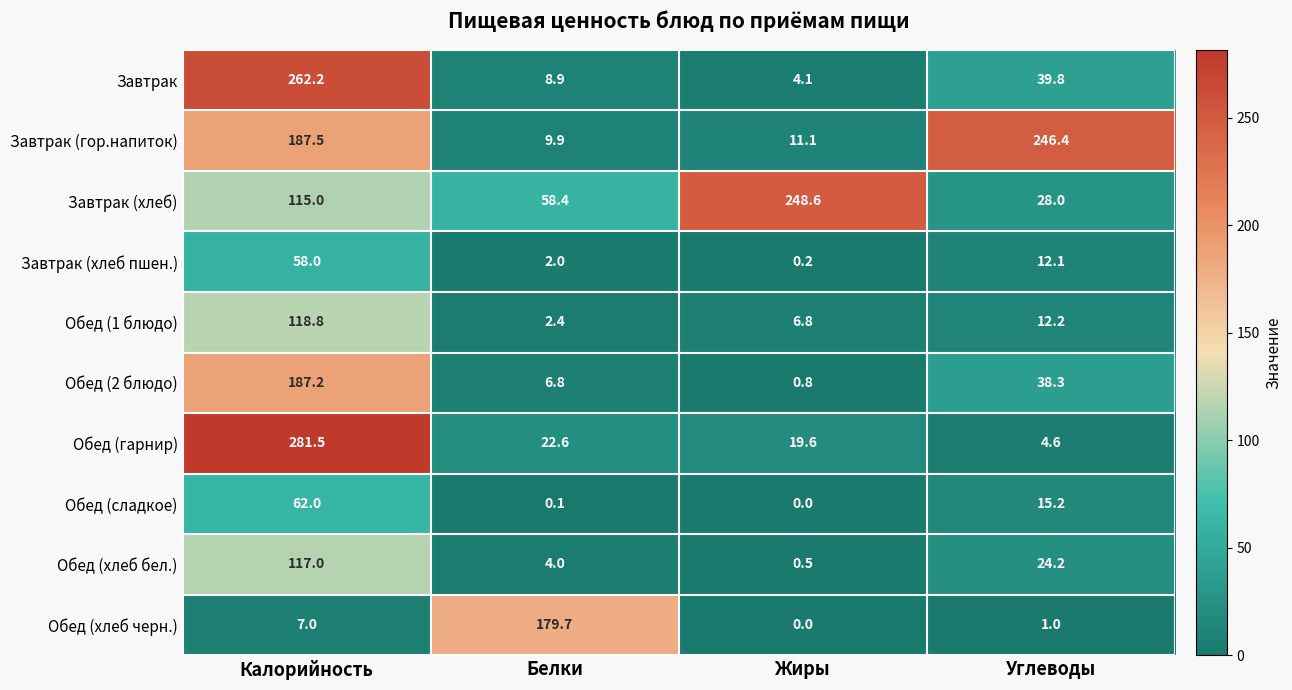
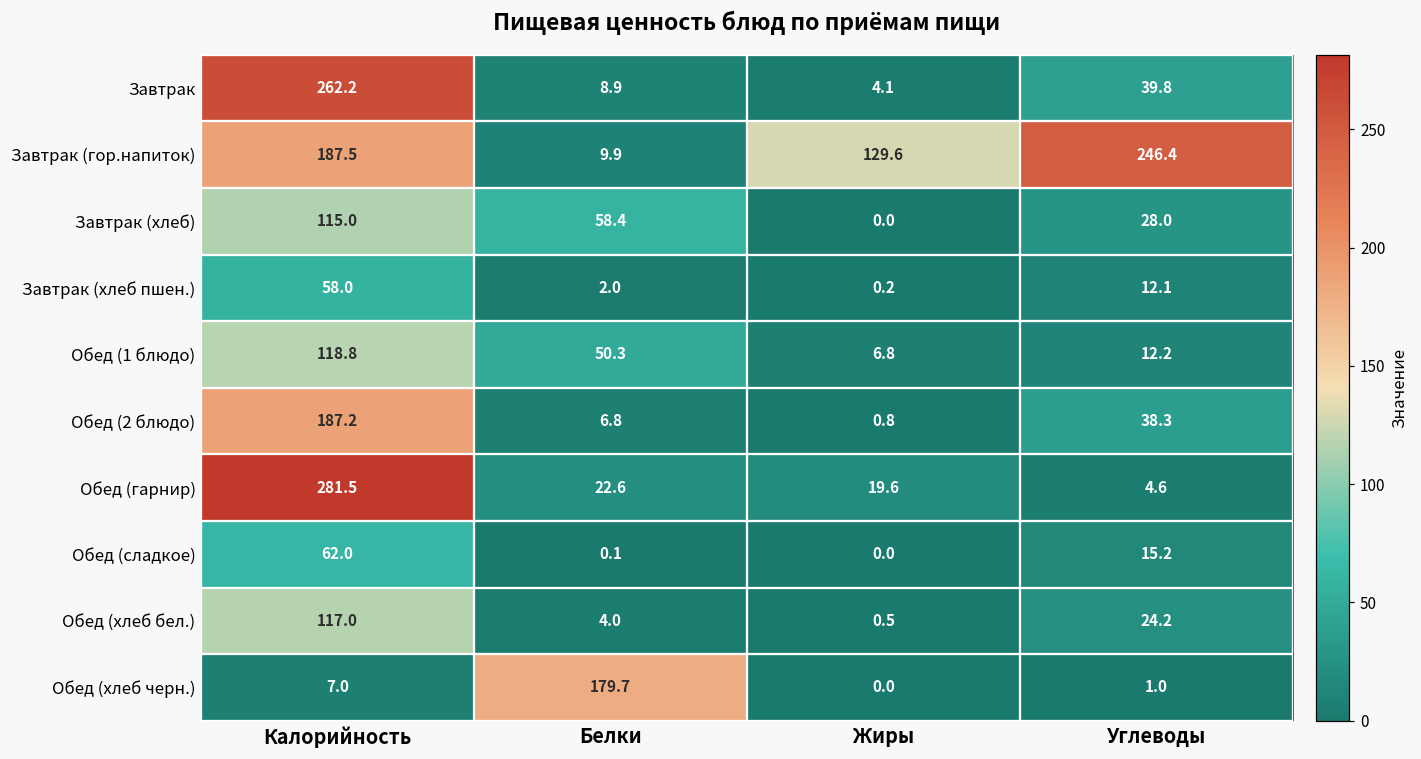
Завтрак (гор.напиток), Жиры: 11.1 -> 129.6
Завтрак (хлеб), Жиры: 248.6 -> 0.0
Обед (1 блюдо), Белки: 2.4 -> 50.3
